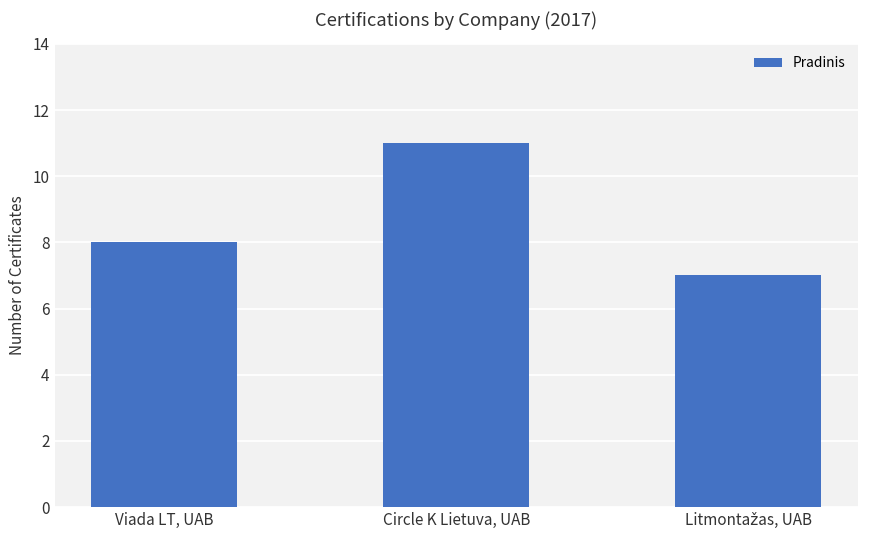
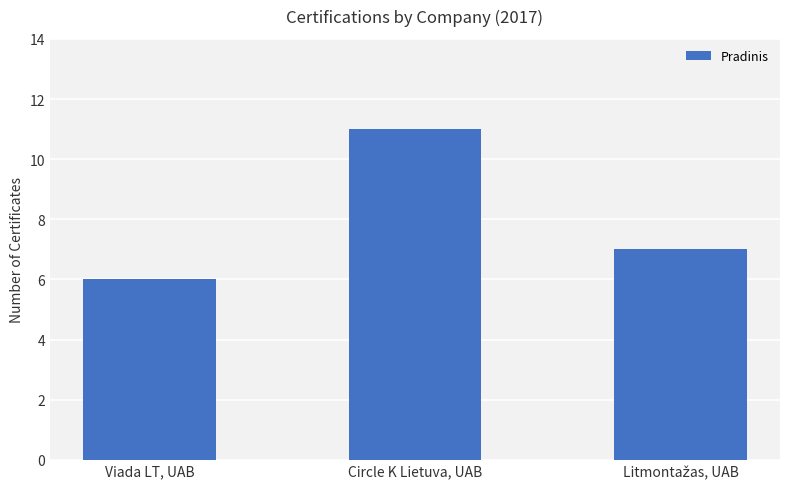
Viada LT, UAB: 8 -> 6
